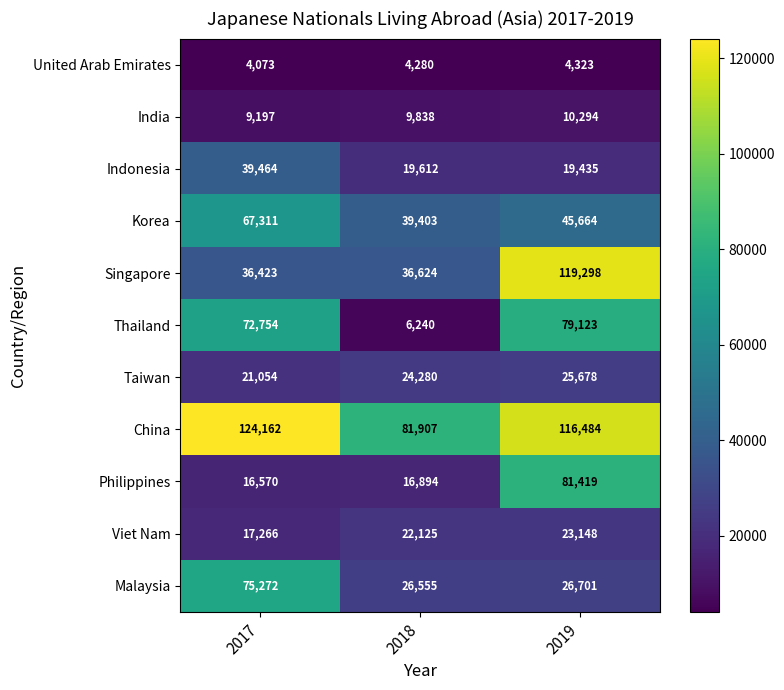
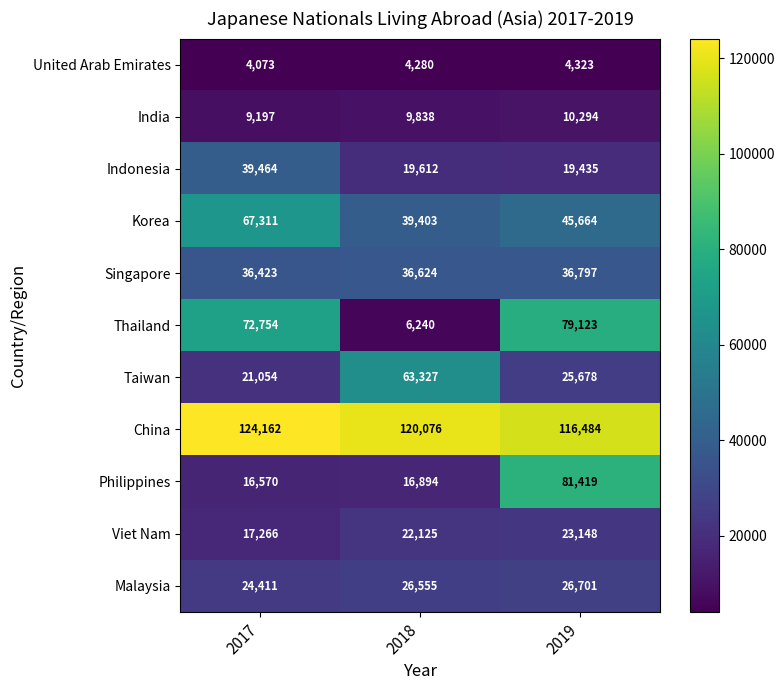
Singapore, 2019: 119,298 -> 36,797
Taiwan, 2018: 24,280 -> 63,327
China, 2018: 81,907 -> 120,076
Malaysia, 2017: 75,272 -> 24,411
